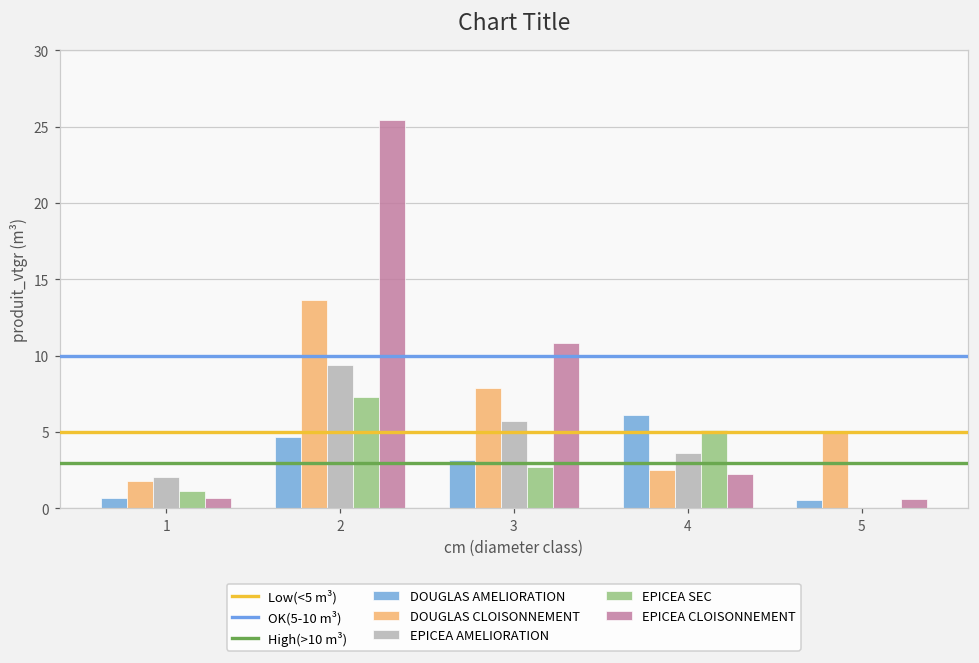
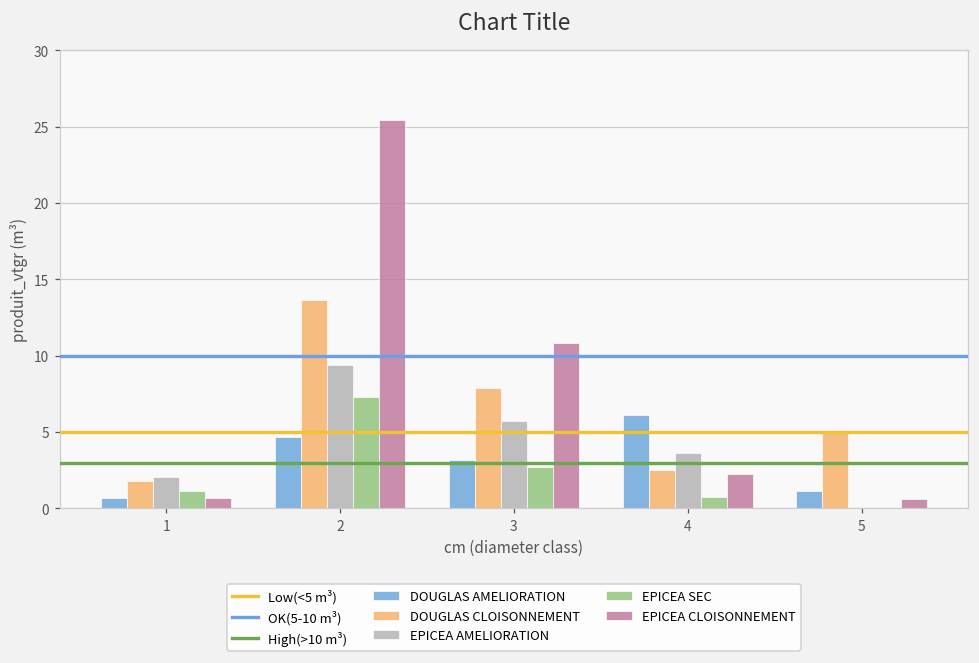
EPICEA SEC, 4: 5.1 -> 0.8
DOUGLAS AMELIORATION, 5: 0.6 -> 1.1
